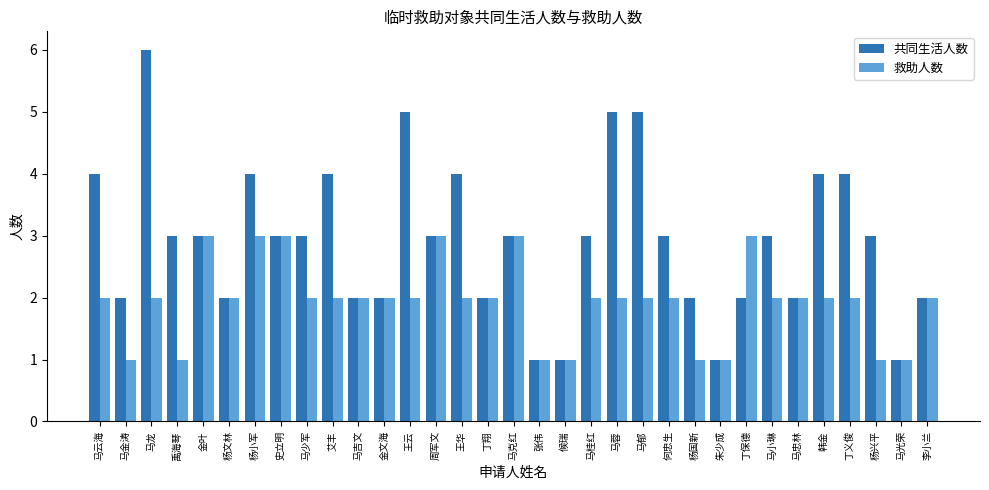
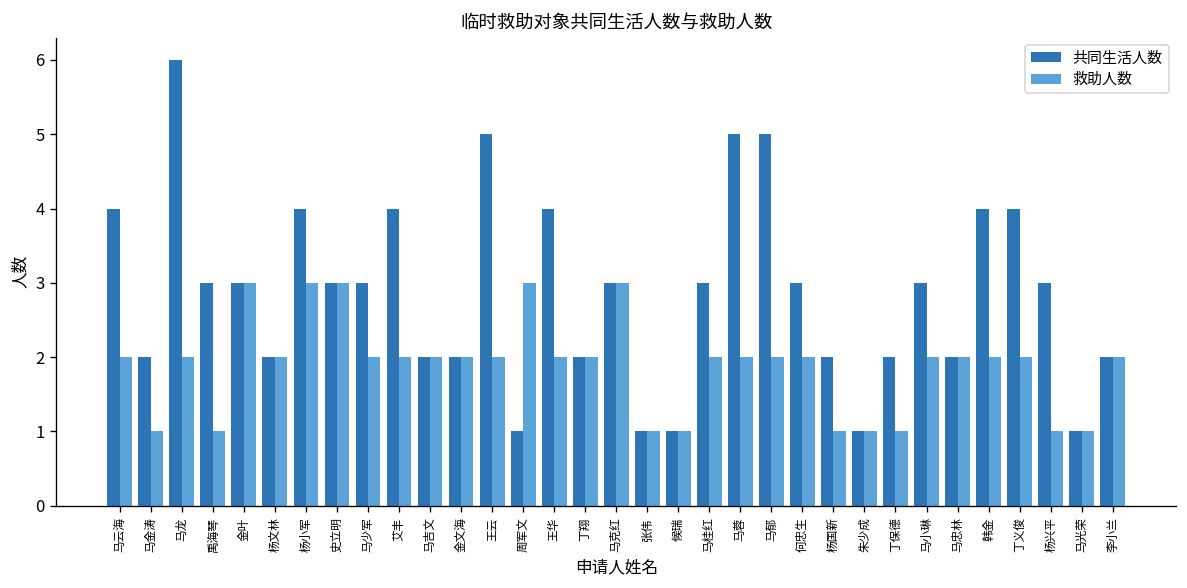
共同生活人数, 周军文: 3 -> 1
救助人数, 丁保德: 3 -> 1
